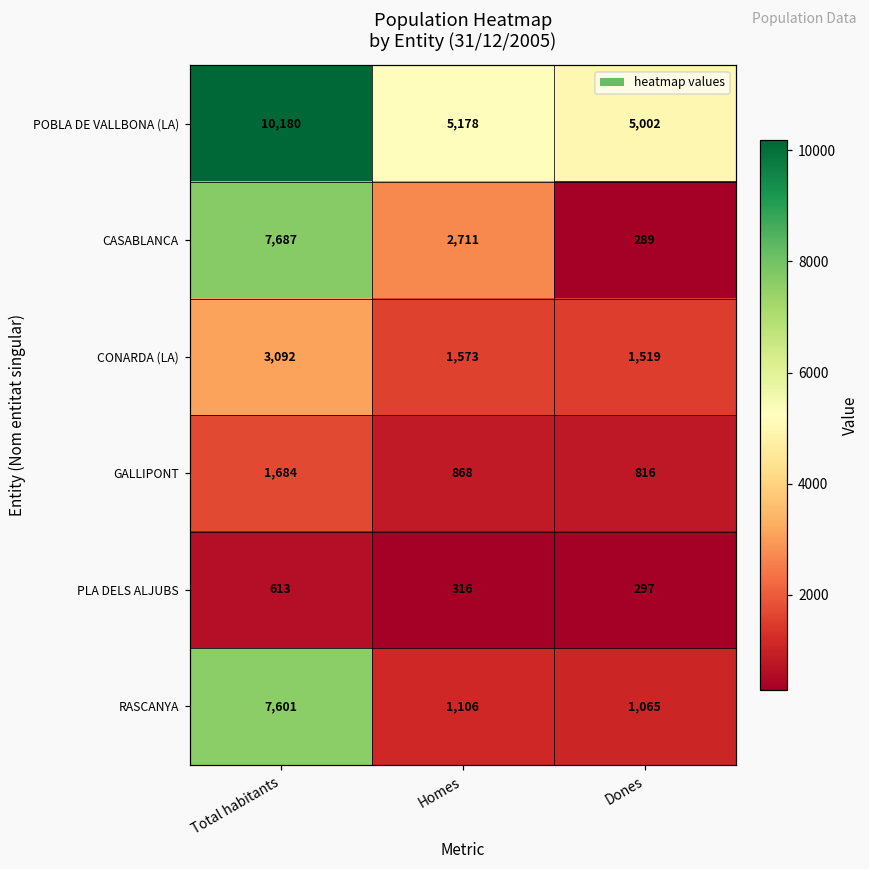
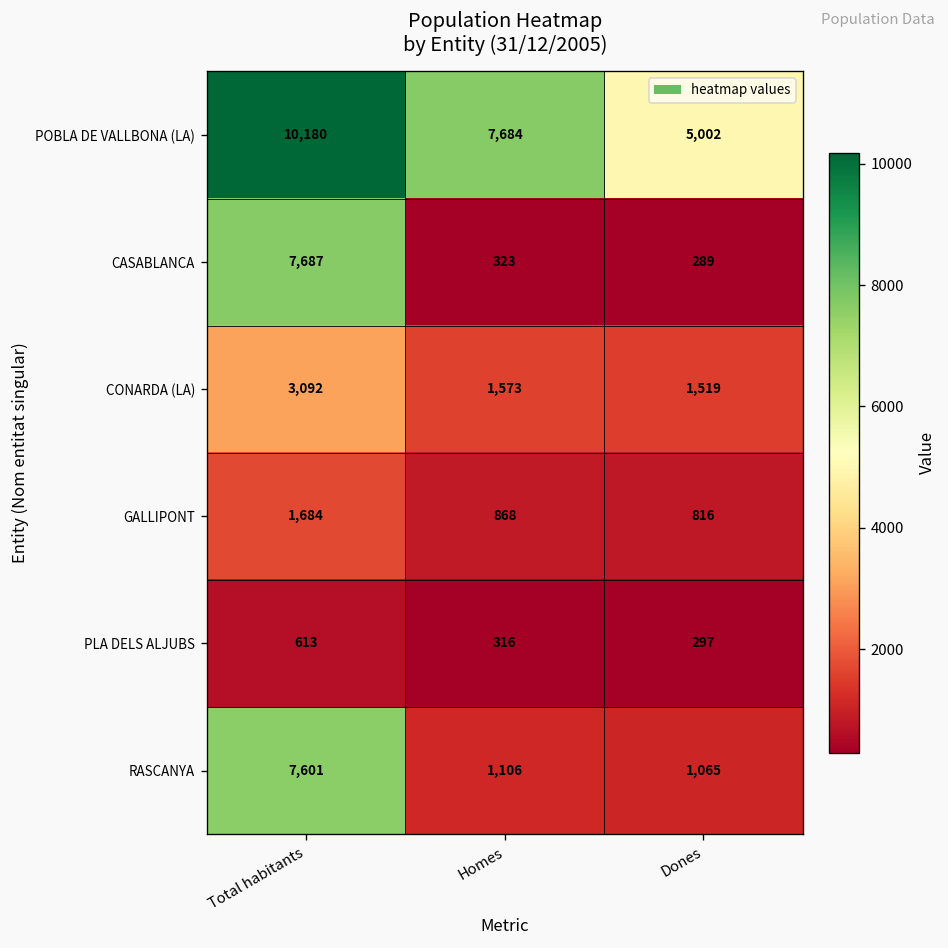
POBLA DE VALLBONA (LA), Homes: 5,178 -> 7,684
CASABLANCA, Homes: 2,711 -> 323
